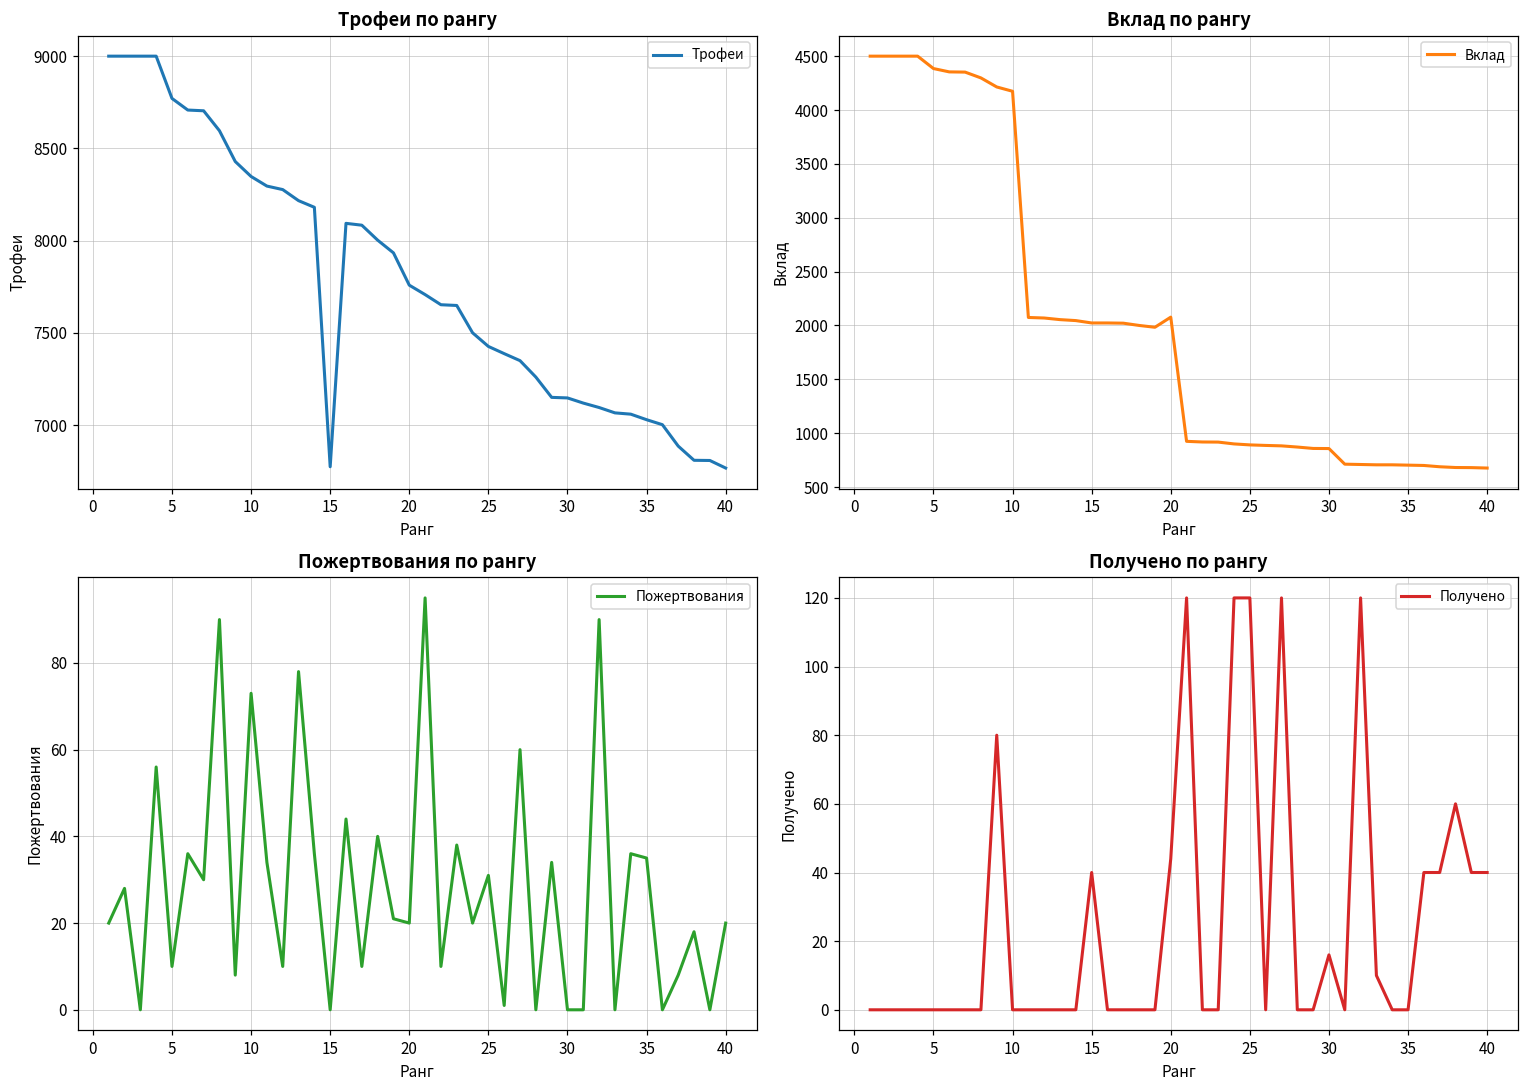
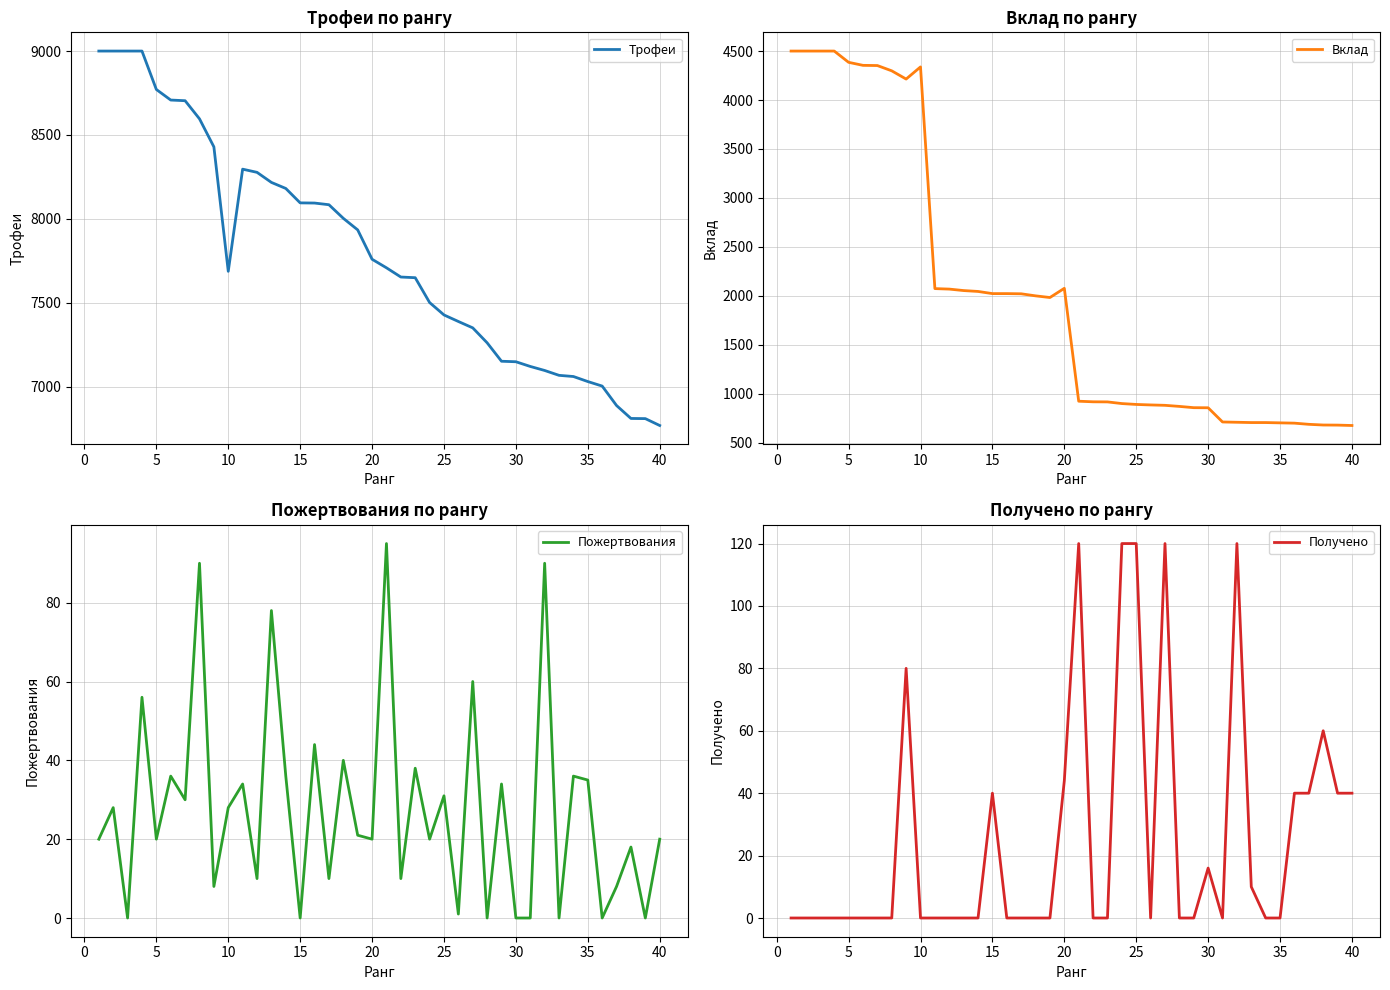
Трофеи по рангу, 10: 8350 -> 7690
Трофеи по рангу, 15: 6780 -> 8100
Вклад по рангу, 10: 4200 -> 4300
Пожертвования по рангу, 5: 10 -> 20
Пожертвования по рангу, 10: 73 -> 28
